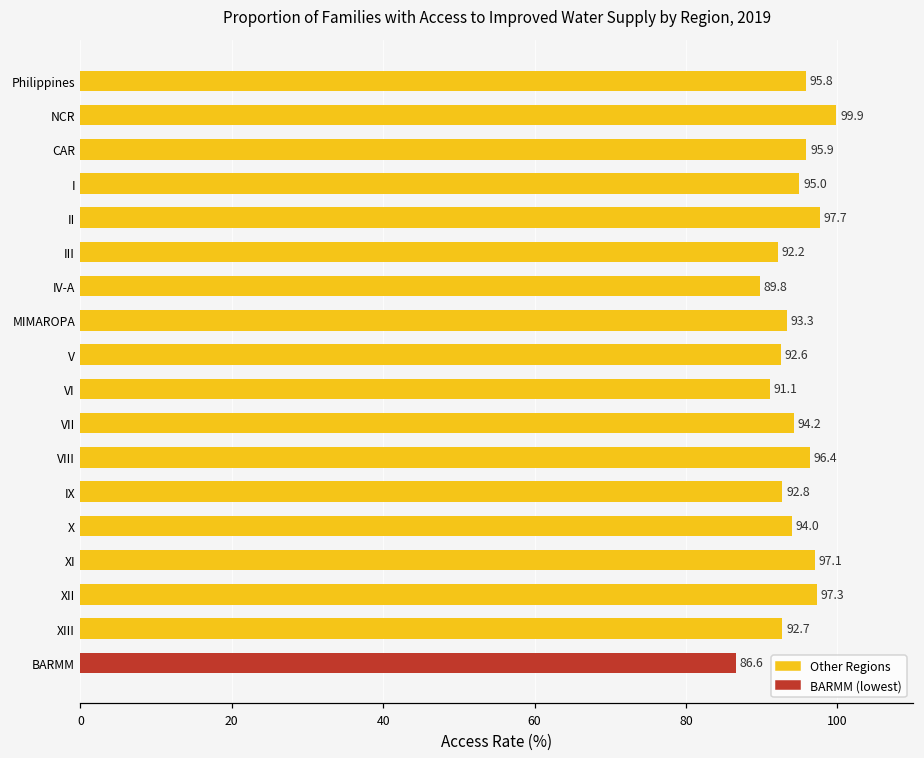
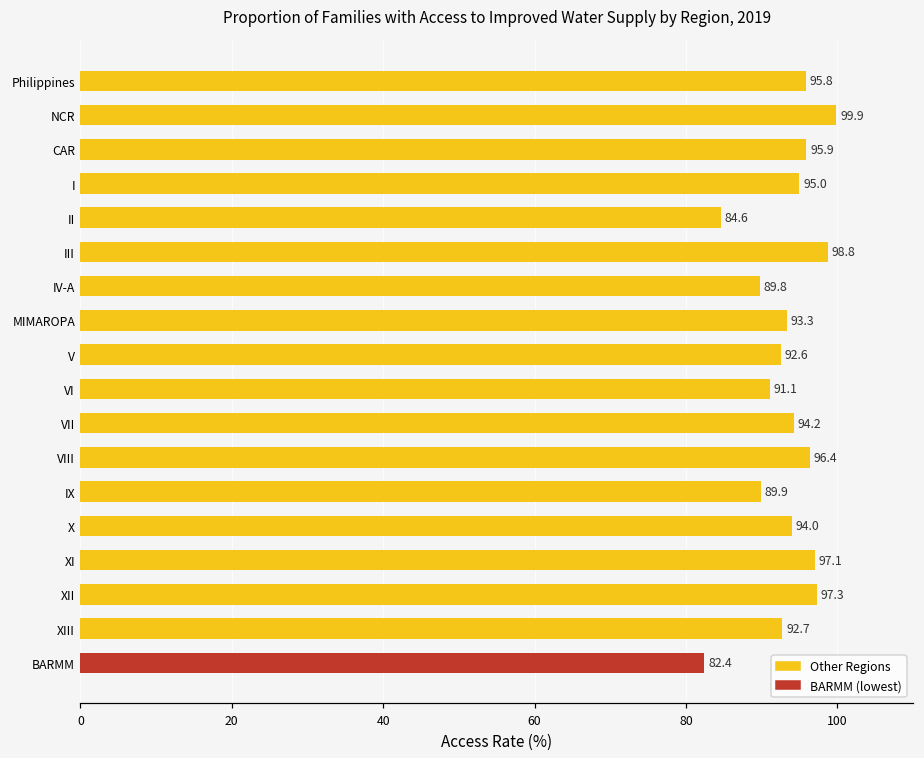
II: 97.7 -> 84.6
III: 92.2 -> 98.8
IX: 92.8 -> 89.9
BARMM: 86.6 -> 82.4
